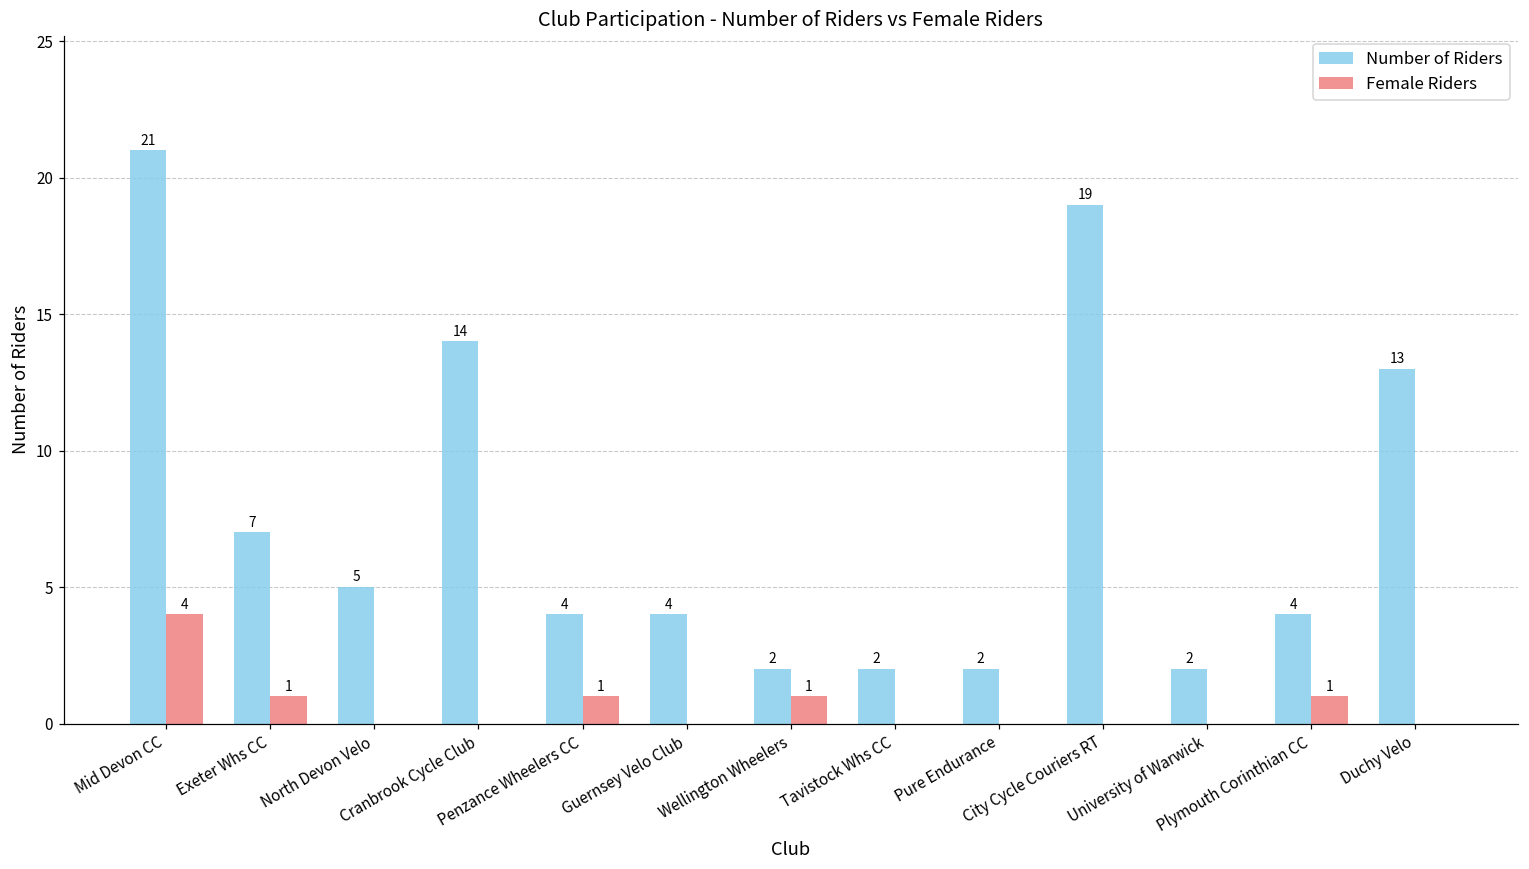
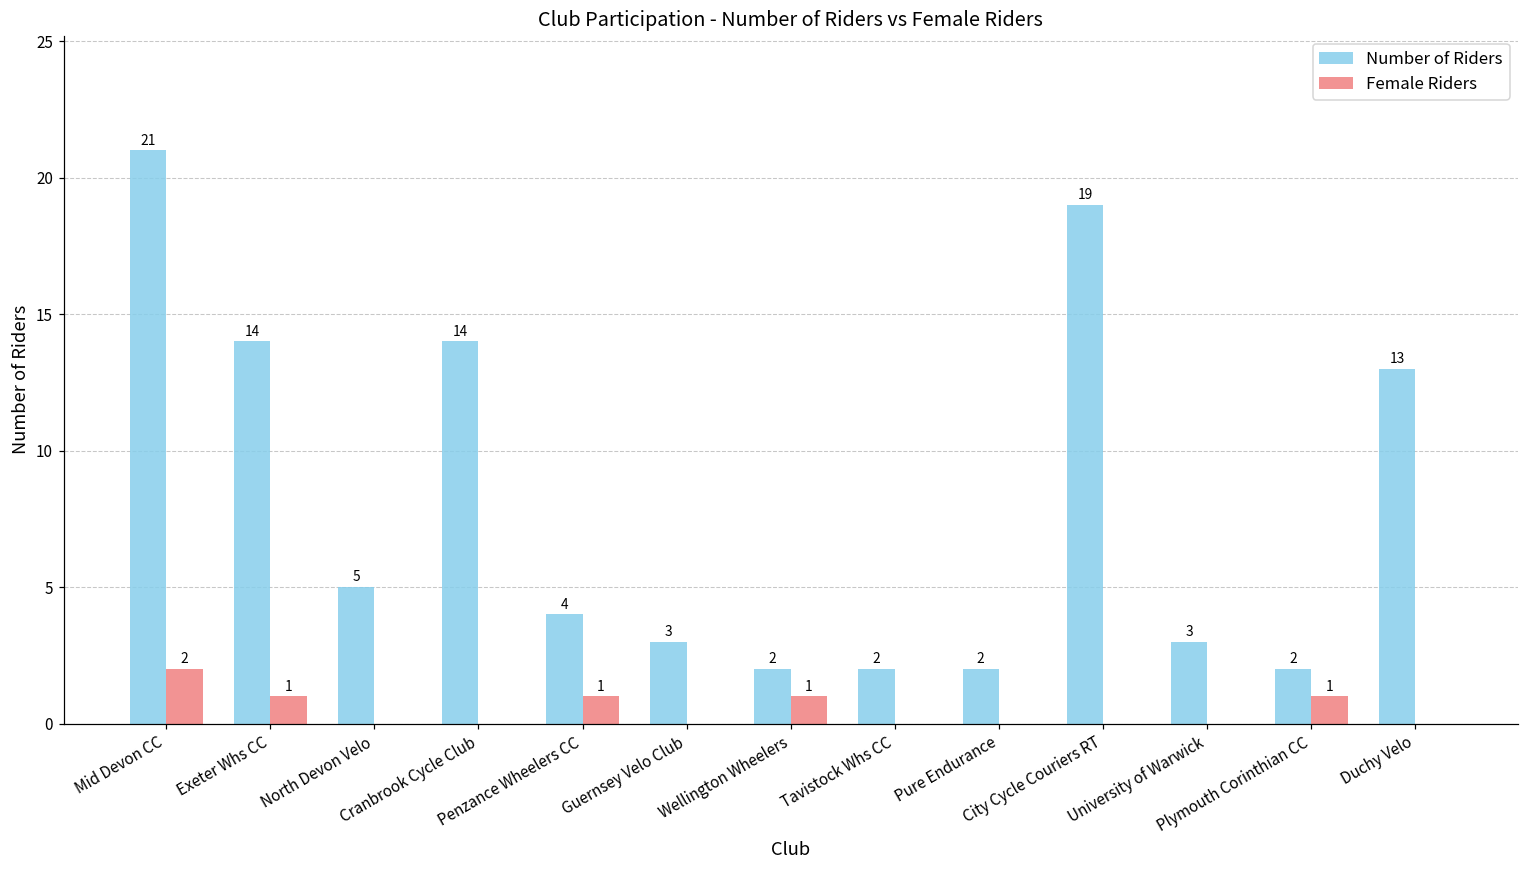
Female Riders, Mid Devon CC: 4 -> 2
Number of Riders, Exeter Whs CC: 7 -> 14
Number of Riders, Guernsey Velo Club: 4 -> 3
Number of Riders, University of Warwick: 2 -> 3
Number of Riders, Plymouth Corinthian CC: 4 -> 2
